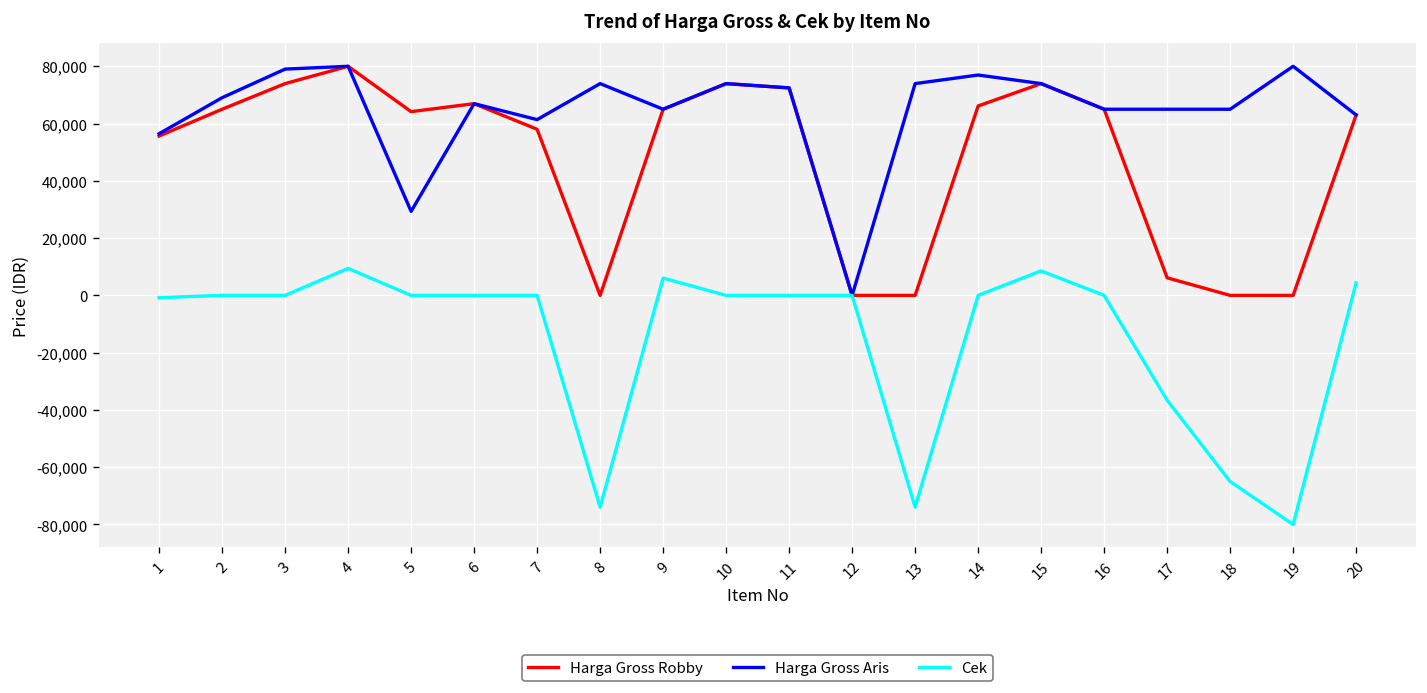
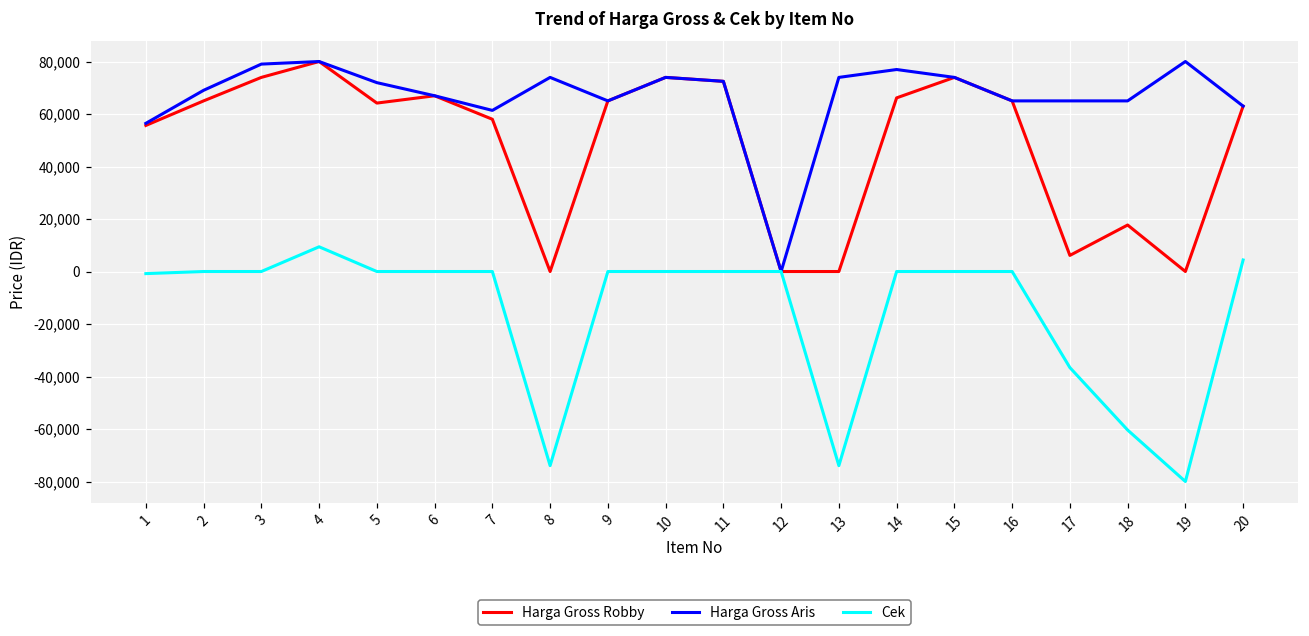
Harga Gross Aris, 5: 29,000 -> 72,000
Cek, 9: 6,000 -> 0
Cek, 15: 9,000 -> 0
Harga Gross Robby, 18: 0 -> 18,000
Cek, 18: -65,000 -> -60,000
